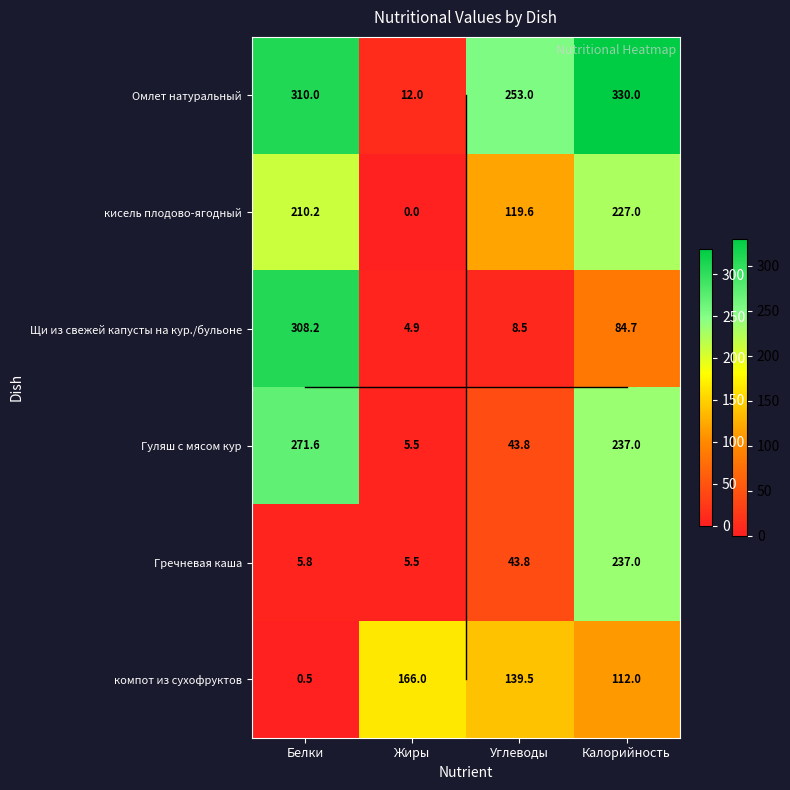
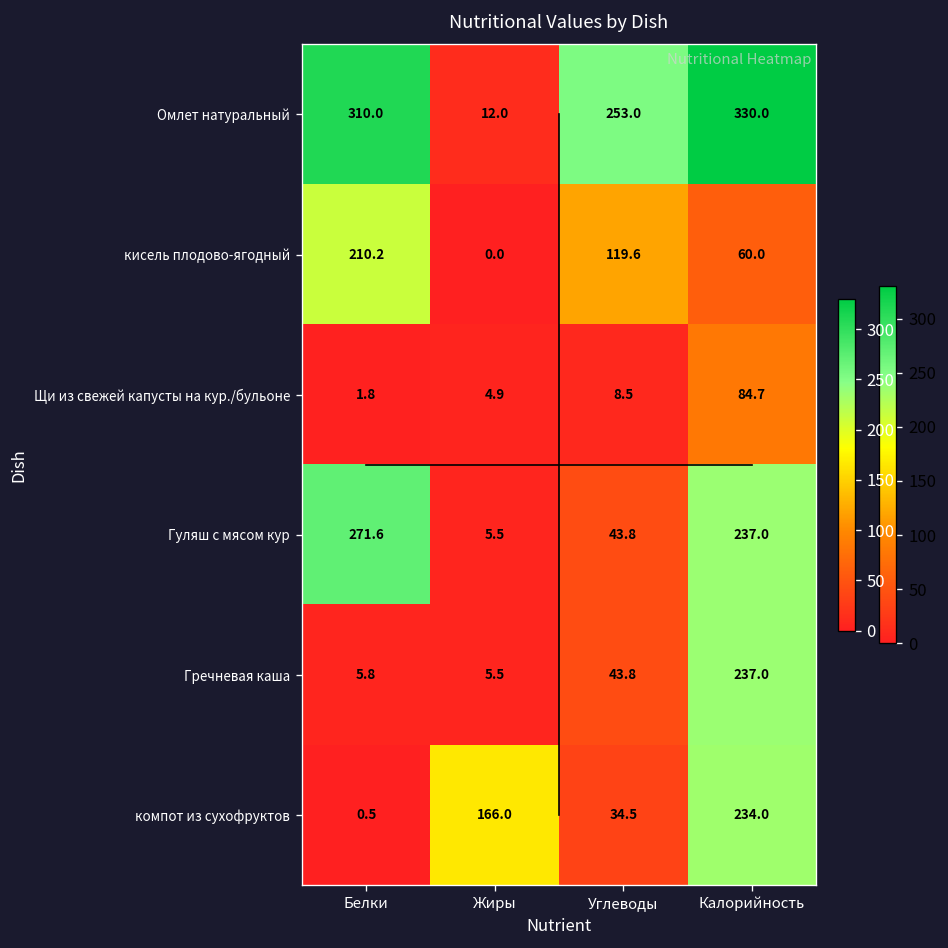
кисель плодово-ягодный, Калорийность: 227.0 -> 60.0
Щи из свежей капусты на кур./бульоне, Белки: 308.2 -> 1.8
компот из сухофруктов, Углеводы: 139.5 -> 34.5
компот из сухофруктов, Калорийность: 112.0 -> 234.0
